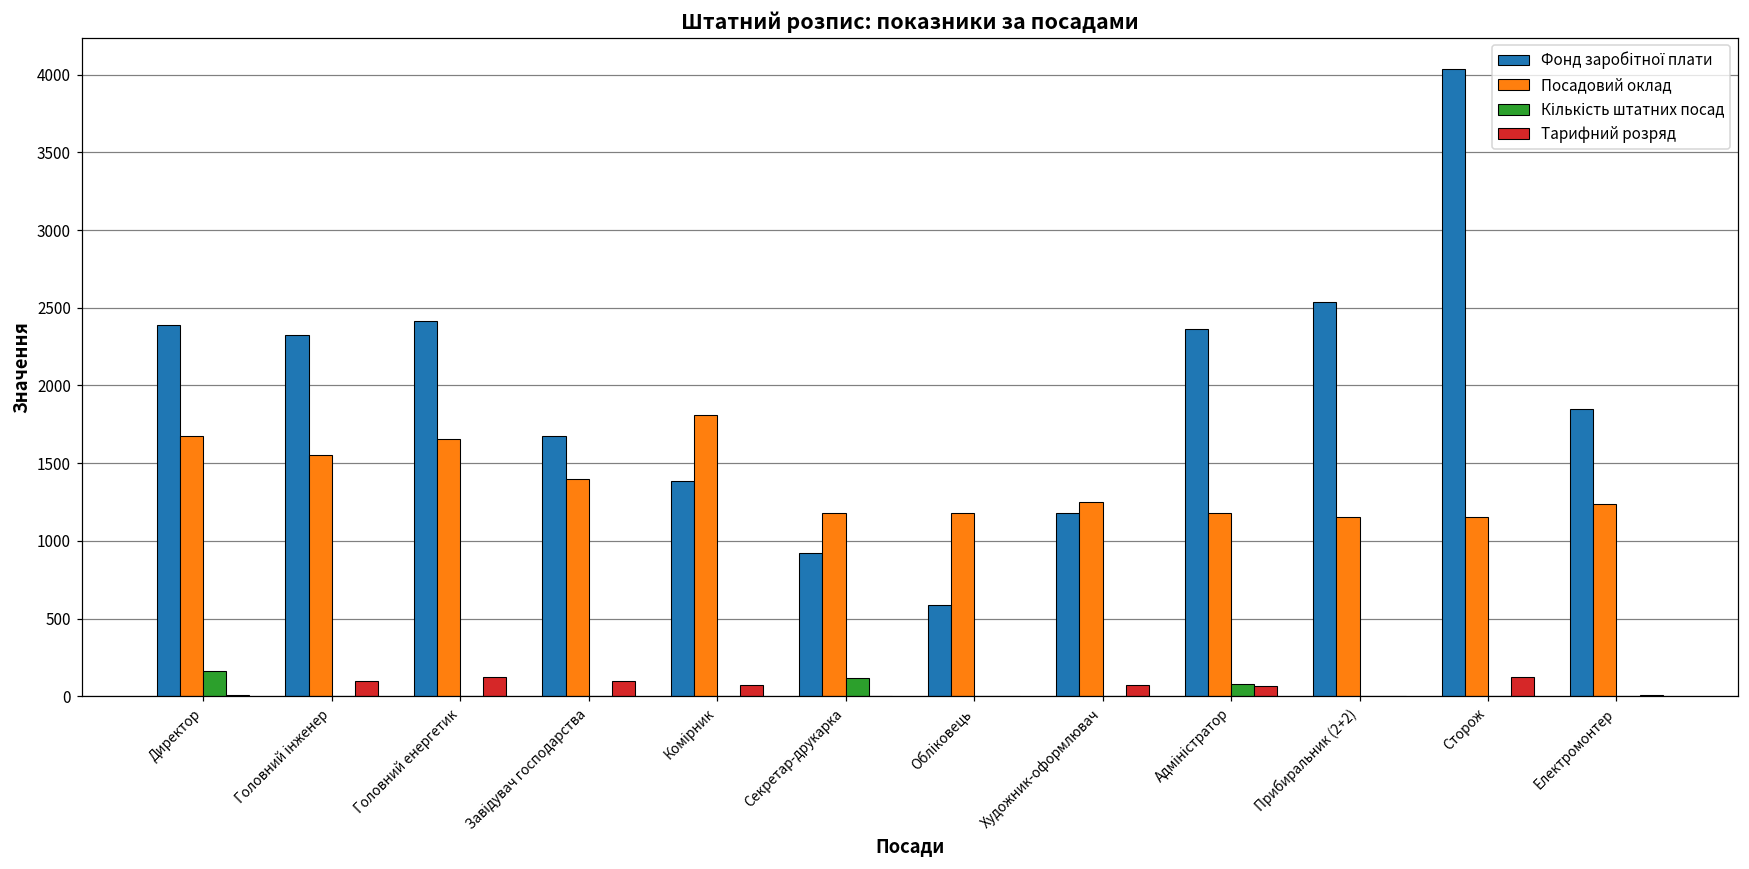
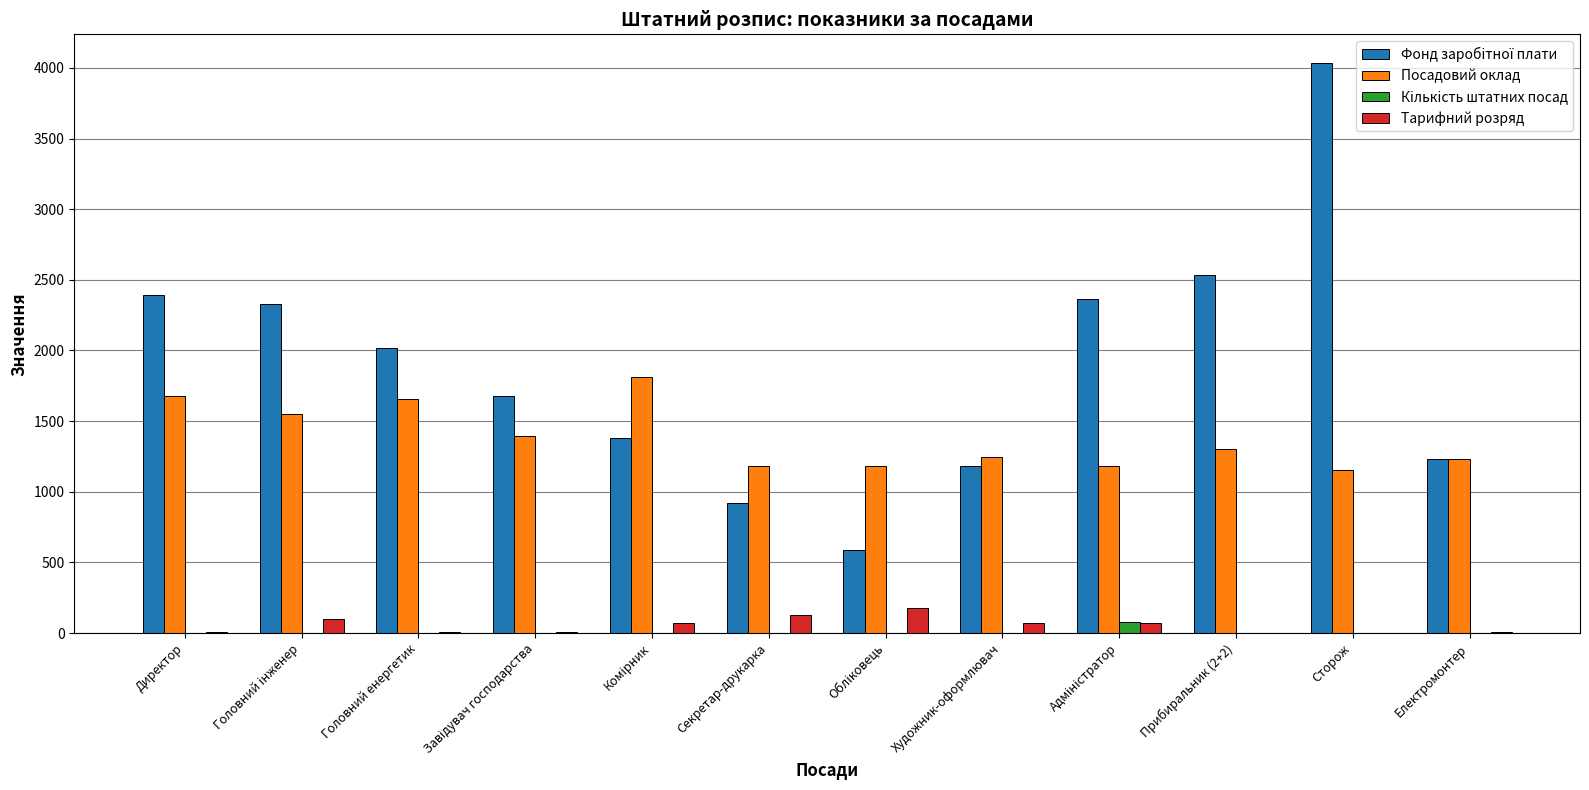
Кількість штатних посад, Директор: 160 -> 0
Фонд заробітної плати, Головний енергетик: 2410 -> 2020
Тарифний розряд, Головний енергетик: 120 -> 10
Тарифний розряд, Завідувач господарства: 100 -> 10
Кількість штатних посад, Секретар-друкарка: 120 -> 0
Тарифний розряд, Секретар-друкарка: 10 -> 130
Тарифний розряд, Обліковець: 10 -> 170
Посадовий оклад, Прибиральник (2+2): 1150 -> 1300
Тарифний розряд, Сторож: 120 -> 0
Фонд заробітної плати, Електромонтер: 1850 -> 1240
